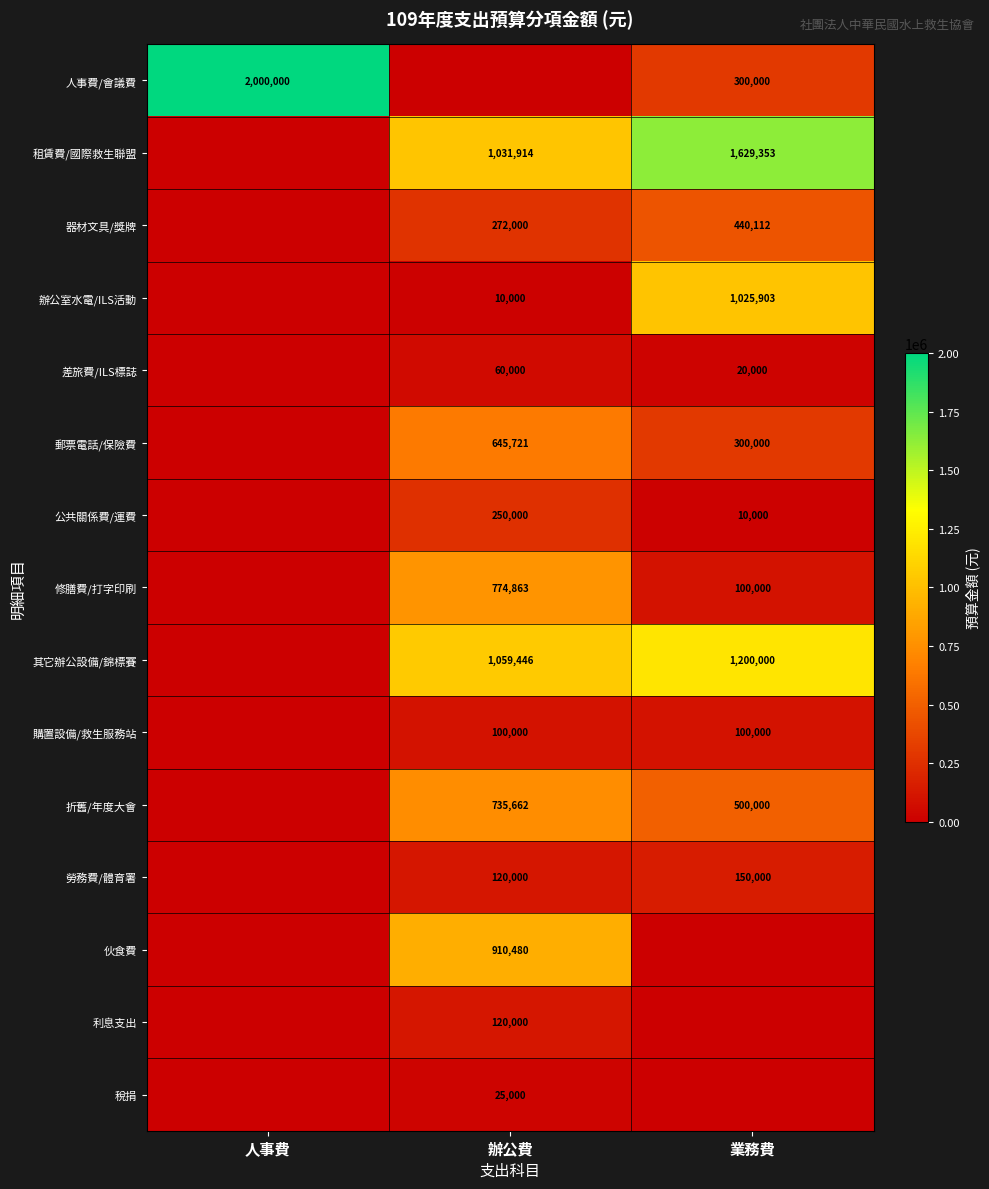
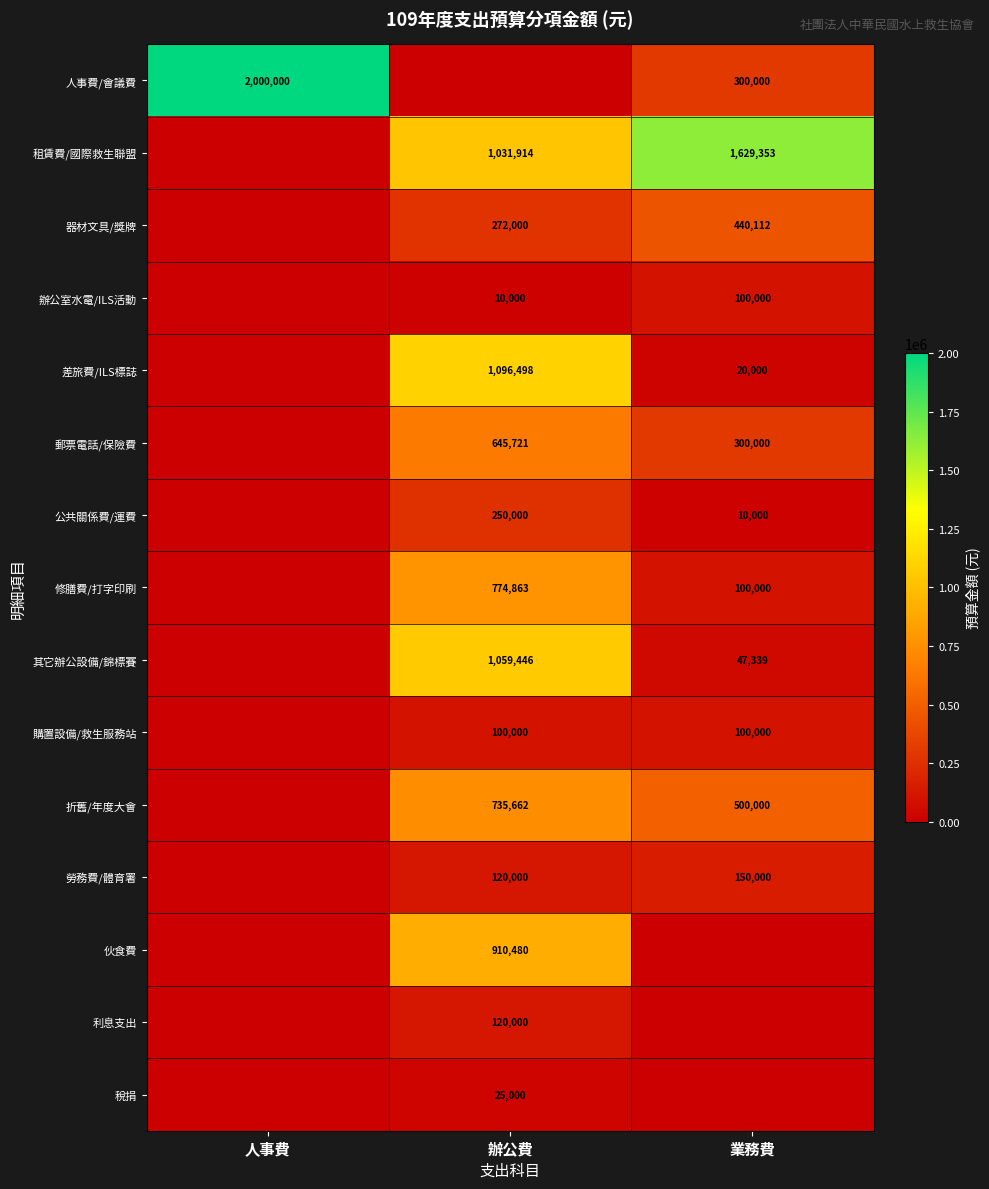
辦公室水電/ILS活動, 業務費: 1,025,903 -> 100,000
差旅費/ILS標誌, 辦公費: 60,000 -> 1,096,498
其它辦公設備/錦標賽, 業務費: 1,200,000 -> 47,339
